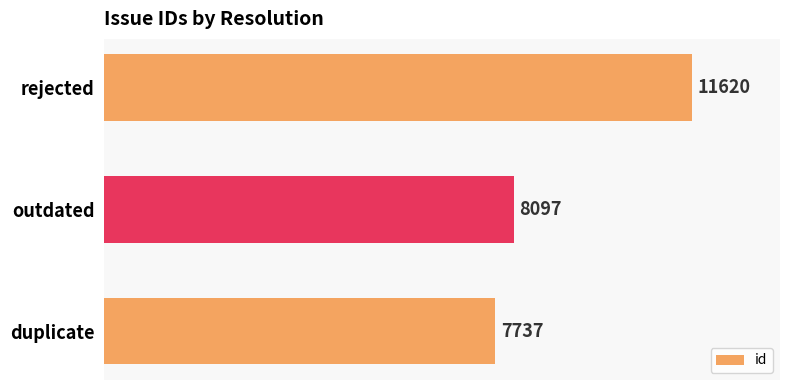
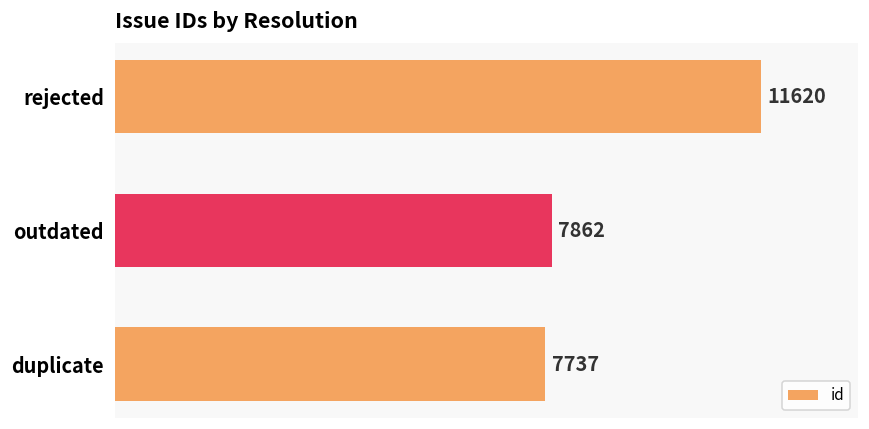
outdated: 8097 -> 7862
